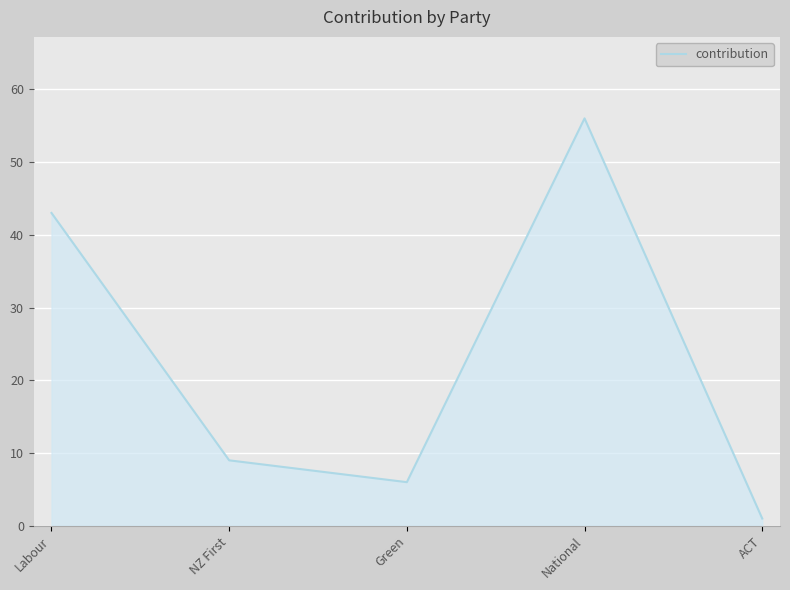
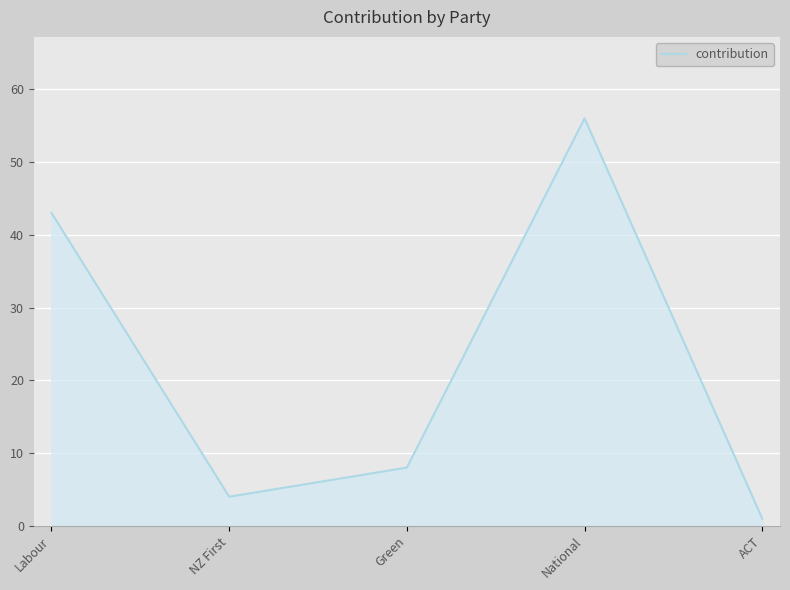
NZ First: 9 -> 4
Green: 6 -> 8
